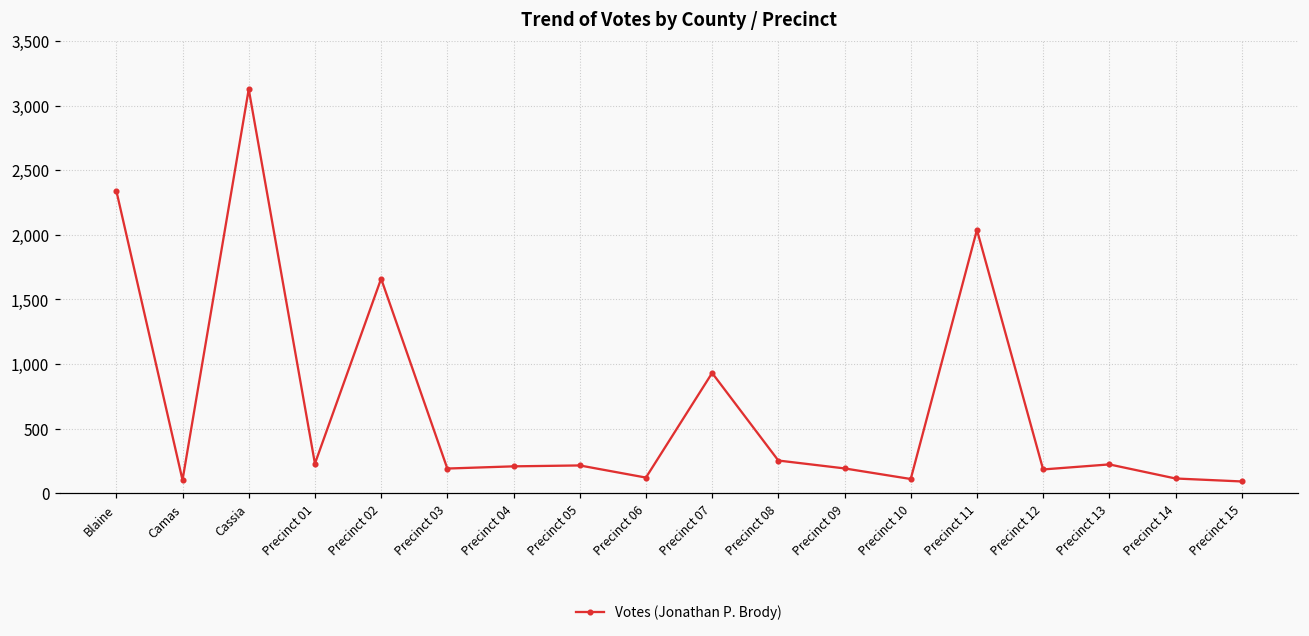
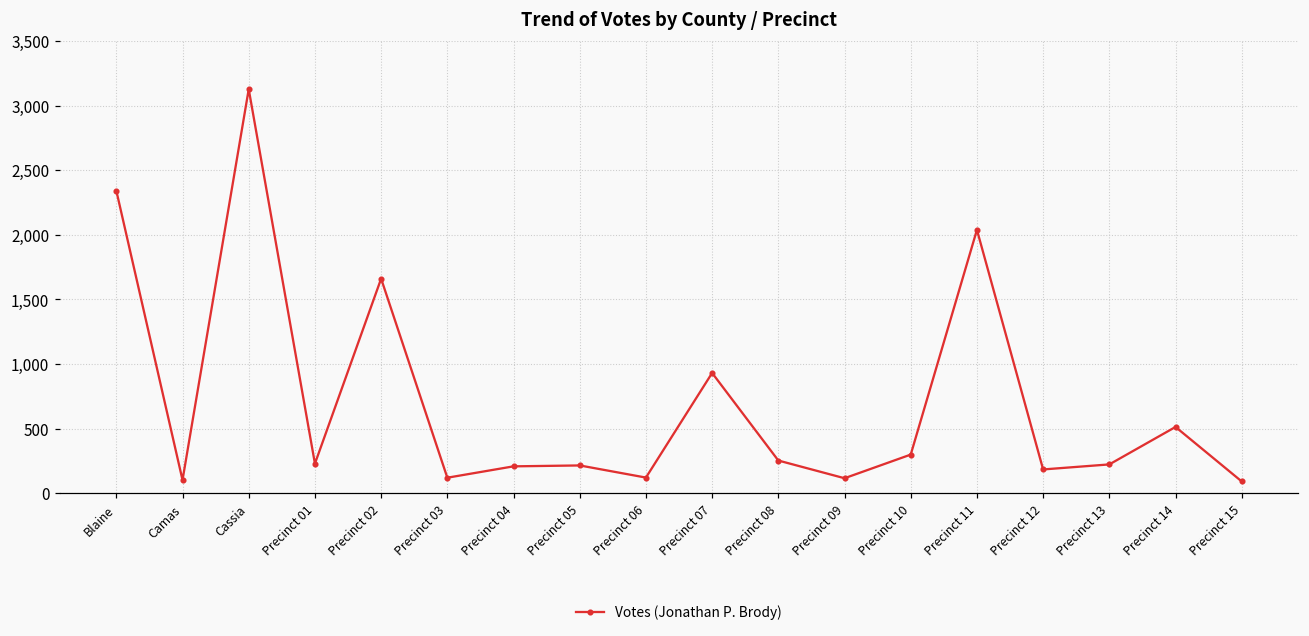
Precinct 03: 190 -> 120
Precinct 09: 190 -> 120
Precinct 10: 110 -> 300
Precinct 14: 110 -> 510
